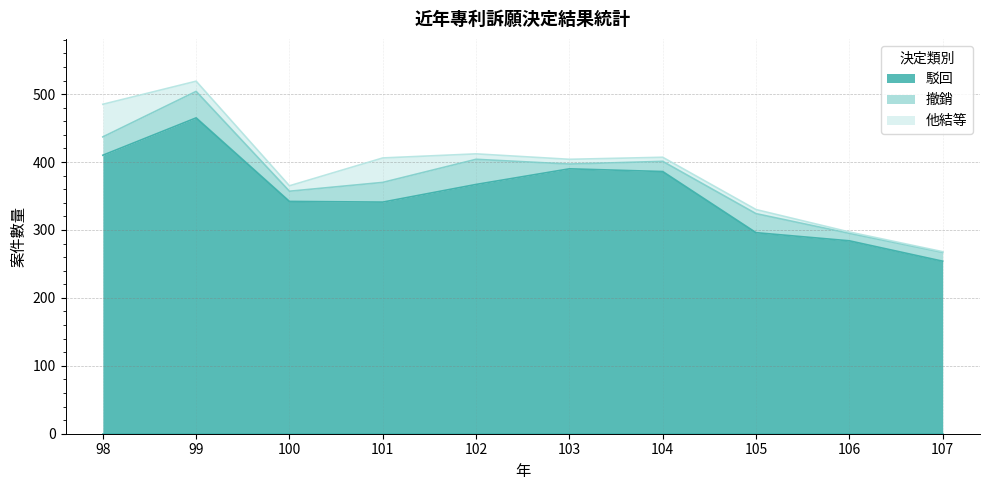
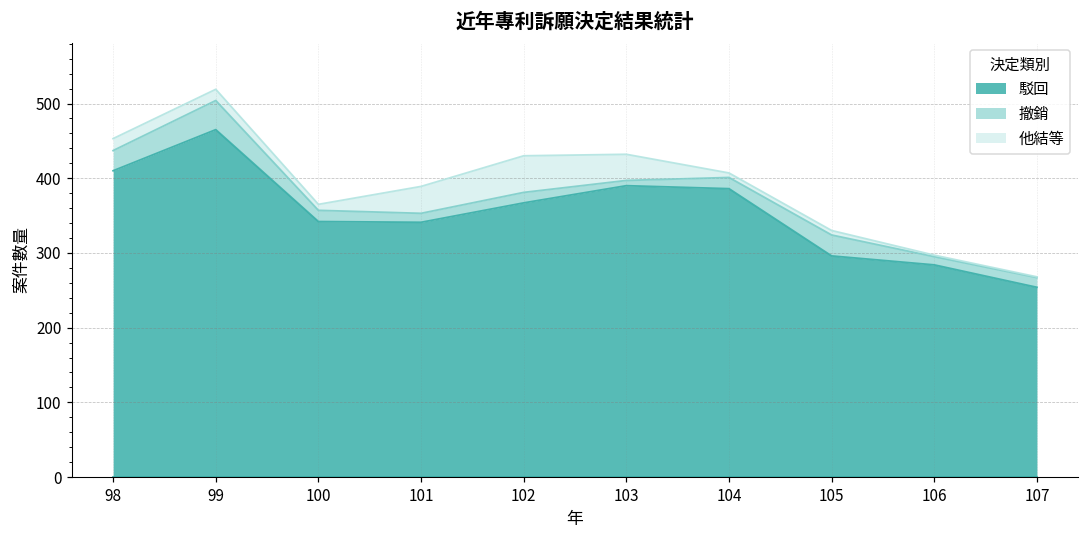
他結等, 98: 50 -> 20
撤銷, 101: 30 -> 10
撤銷, 102: 40 -> 10
他結等, 102: 10 -> 50
他結等, 103: 10 -> 40
